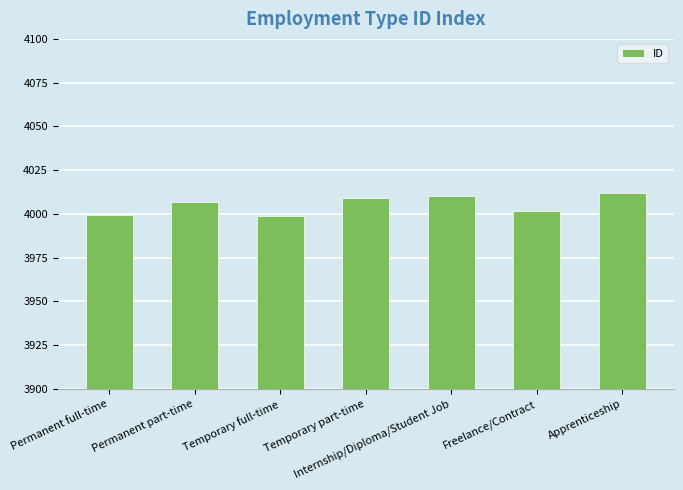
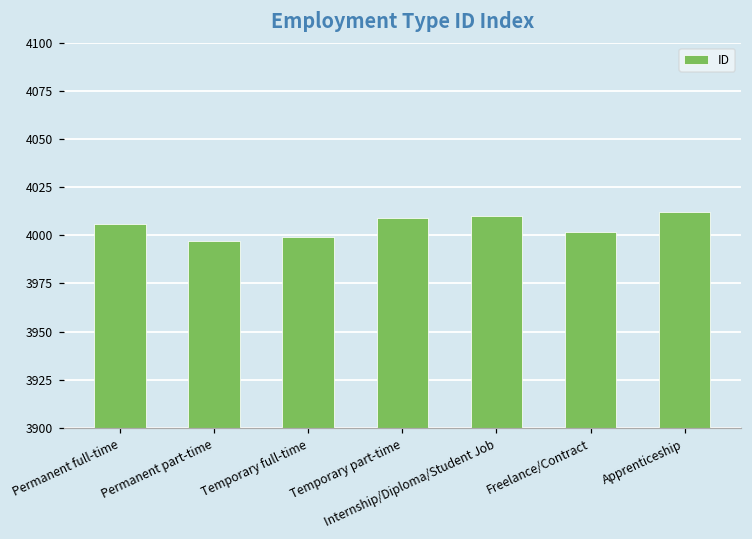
Permanent full-time: 3999 -> 4006
Permanent part-time: 4007 -> 3997
